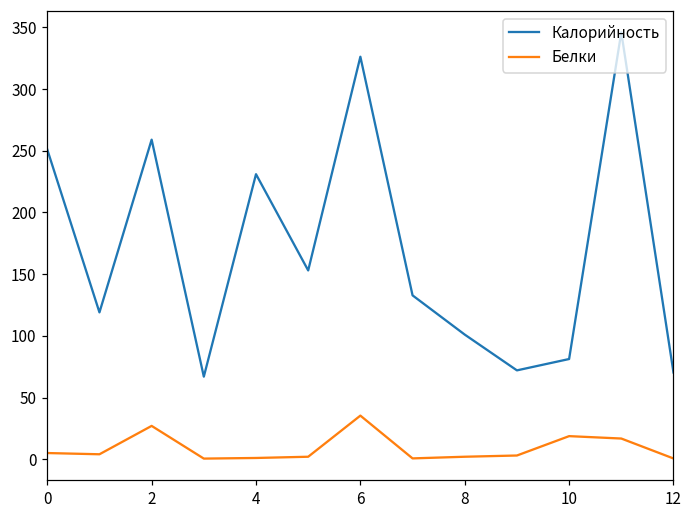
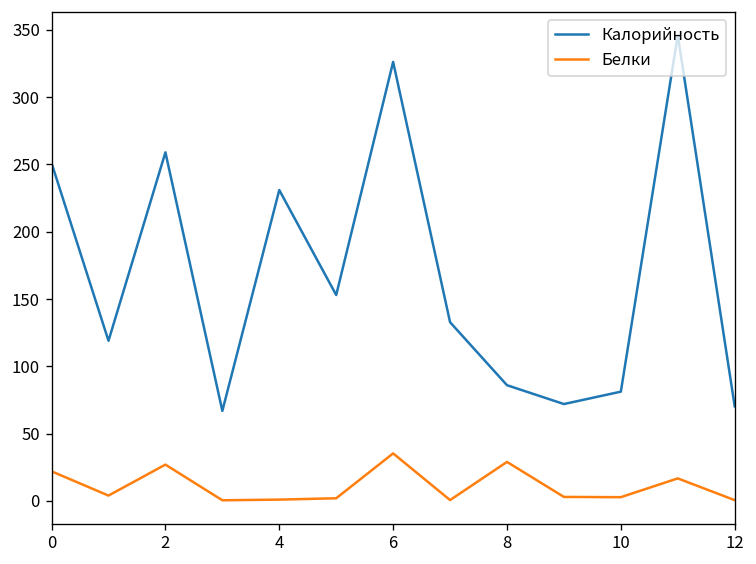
Белки, 0: 5 -> 22
Калорийность, 8: 101 -> 86
Белки, 8: 2 -> 29
Белки, 10: 19 -> 3
